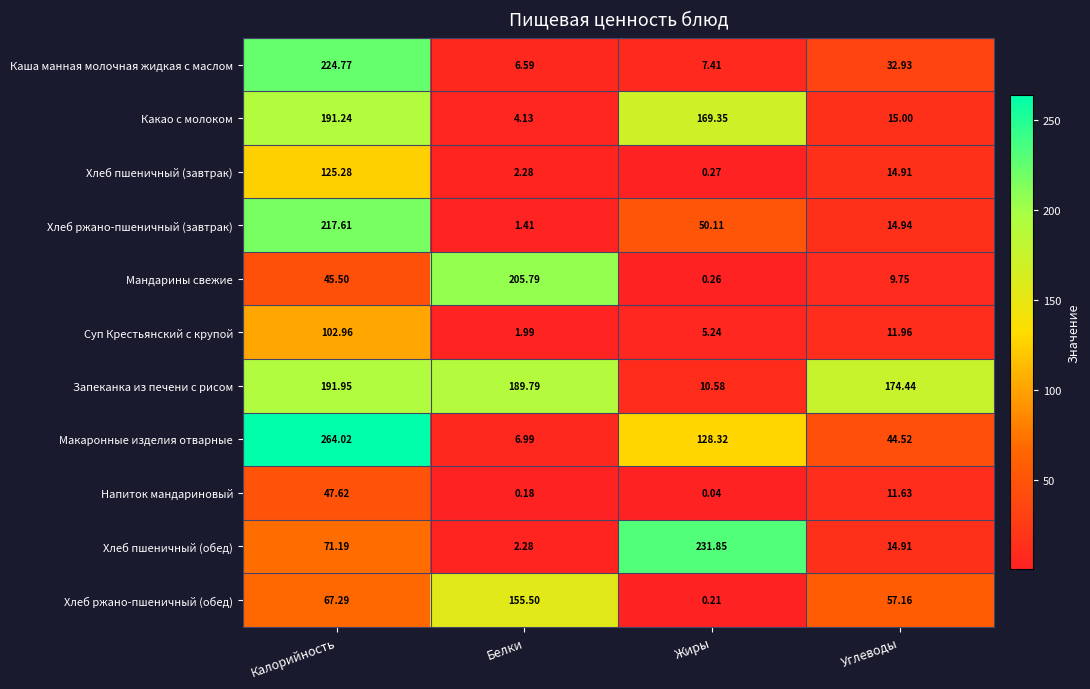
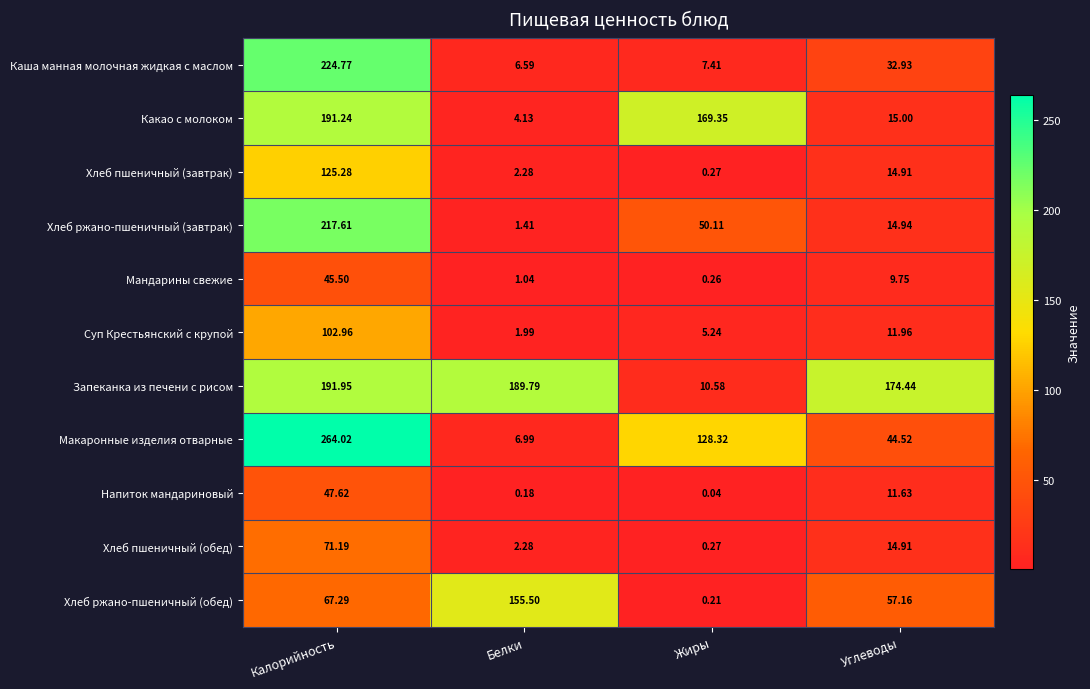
Мандарины свежие, Белки: 205.79 -> 1.04
Хлеб пшеничный (обед), Жиры: 231.85 -> 0.27
